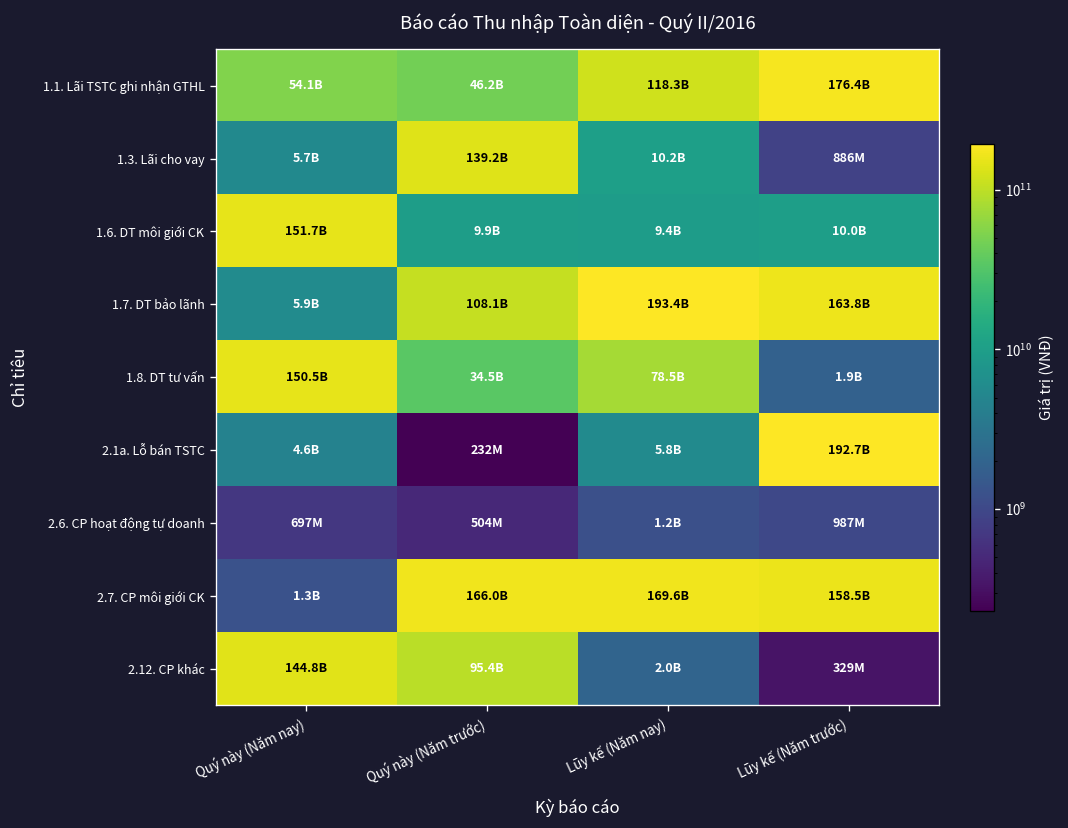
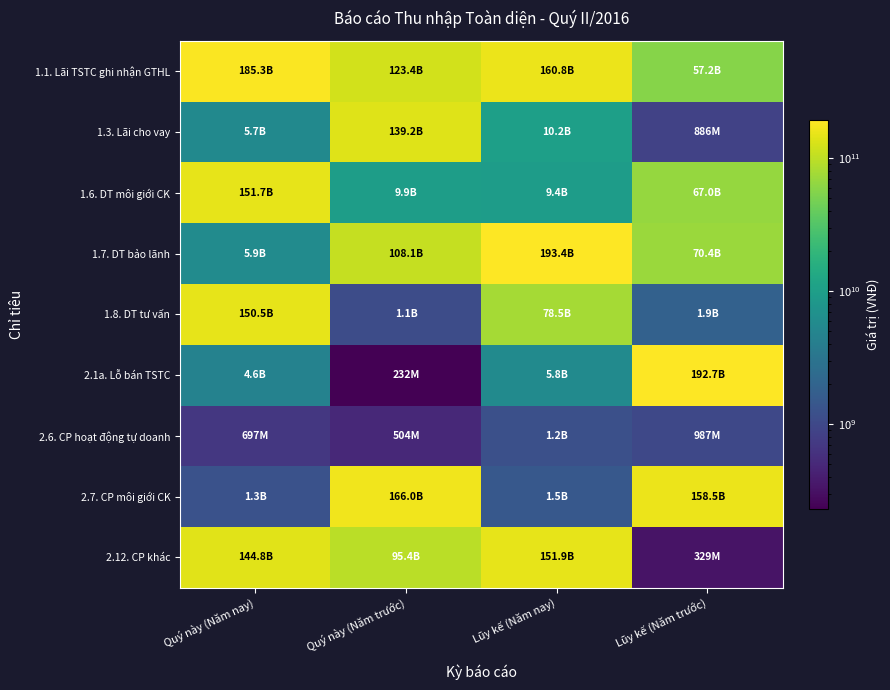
1.1. Lãi TSTC ghi nhận GTHL, Quý này (Năm nay): 54.1B -> 185.3B
1.1. Lãi TSTC ghi nhận GTHL, Quý này (Năm trước): 46.2B -> 123.4B
1.1. Lãi TSTC ghi nhận GTHL, Lũy kế (Năm nay): 118.3B -> 160.8B
1.1. Lãi TSTC ghi nhận GTHL, Lũy kế (Năm trước): 176.4B -> 57.2B
1.6. DT môi giới CK, Lũy kế (Năm trước): 10.0B -> 67.0B
1.7. DT bảo lãnh, Lũy kế (Năm trước): 163.8B -> 70.4B
1.8. DT tư vấn, Quý này (Năm trước): 34.5B -> 1.1B
2.7. CP môi giới CK, Lũy kế (Năm nay): 169.6B -> 1.5B
2.12. CP khác, Lũy kế (Năm nay): 2.0B -> 151.9B
